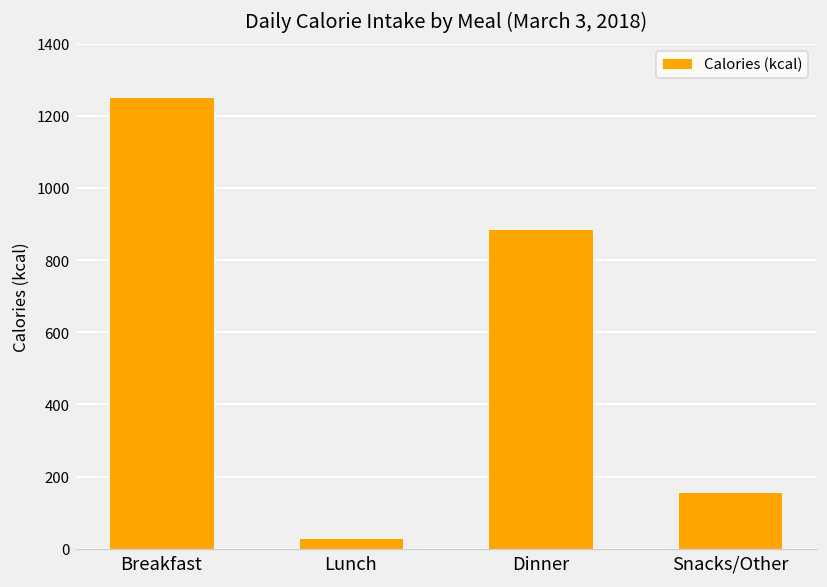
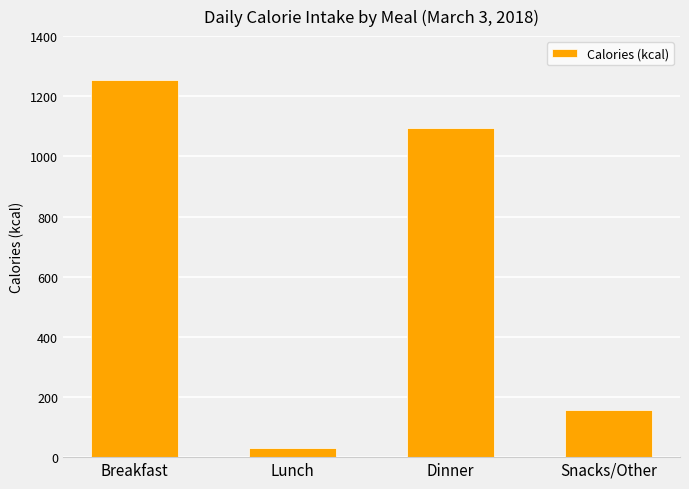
Dinner: 890 -> 1100
